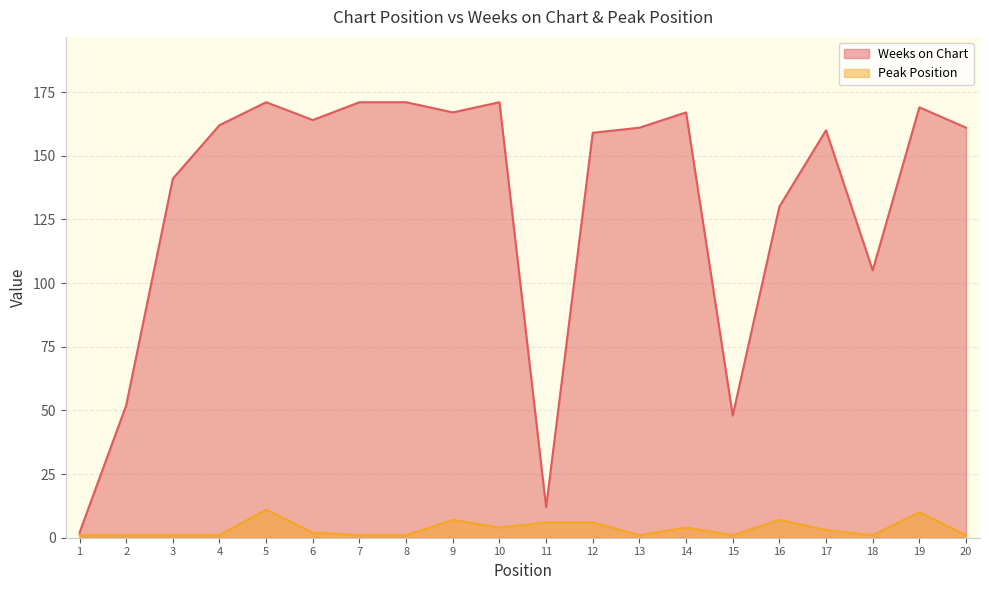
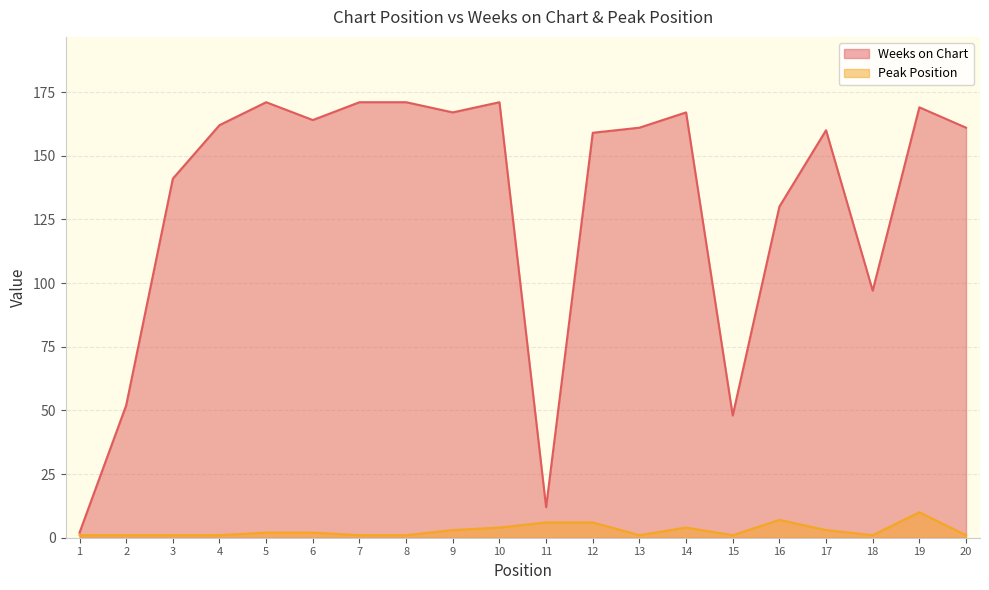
Peak Position, 5: 11 -> 2
Peak Position, 9: 7 -> 3
Weeks on Chart, 18: 105 -> 97
